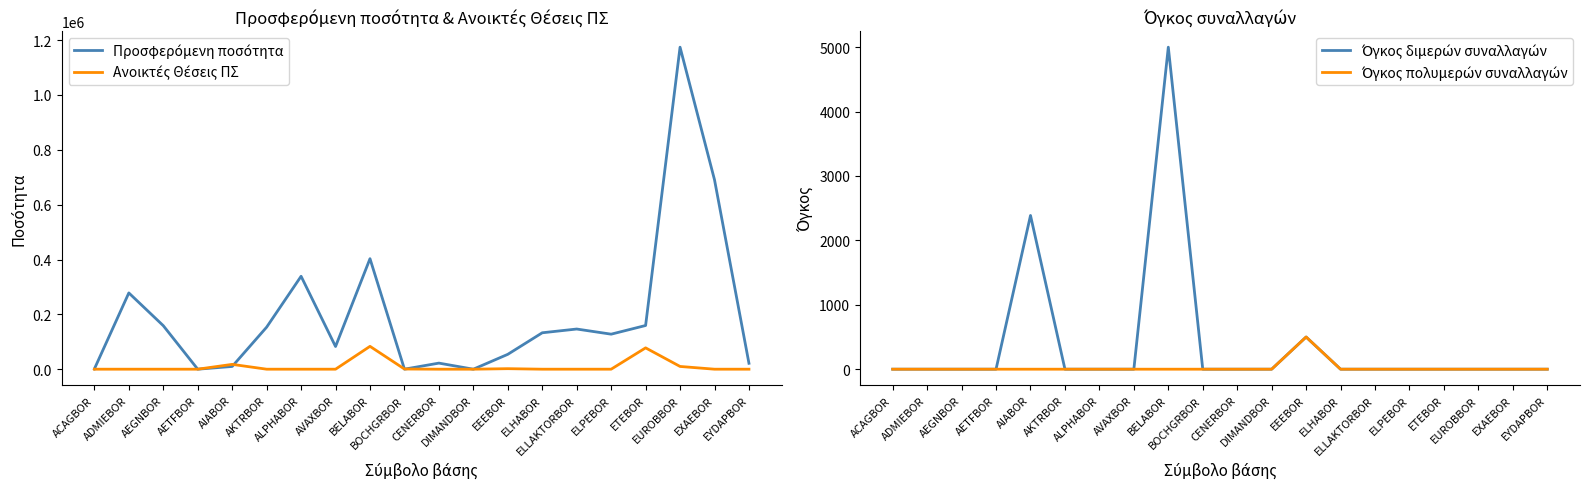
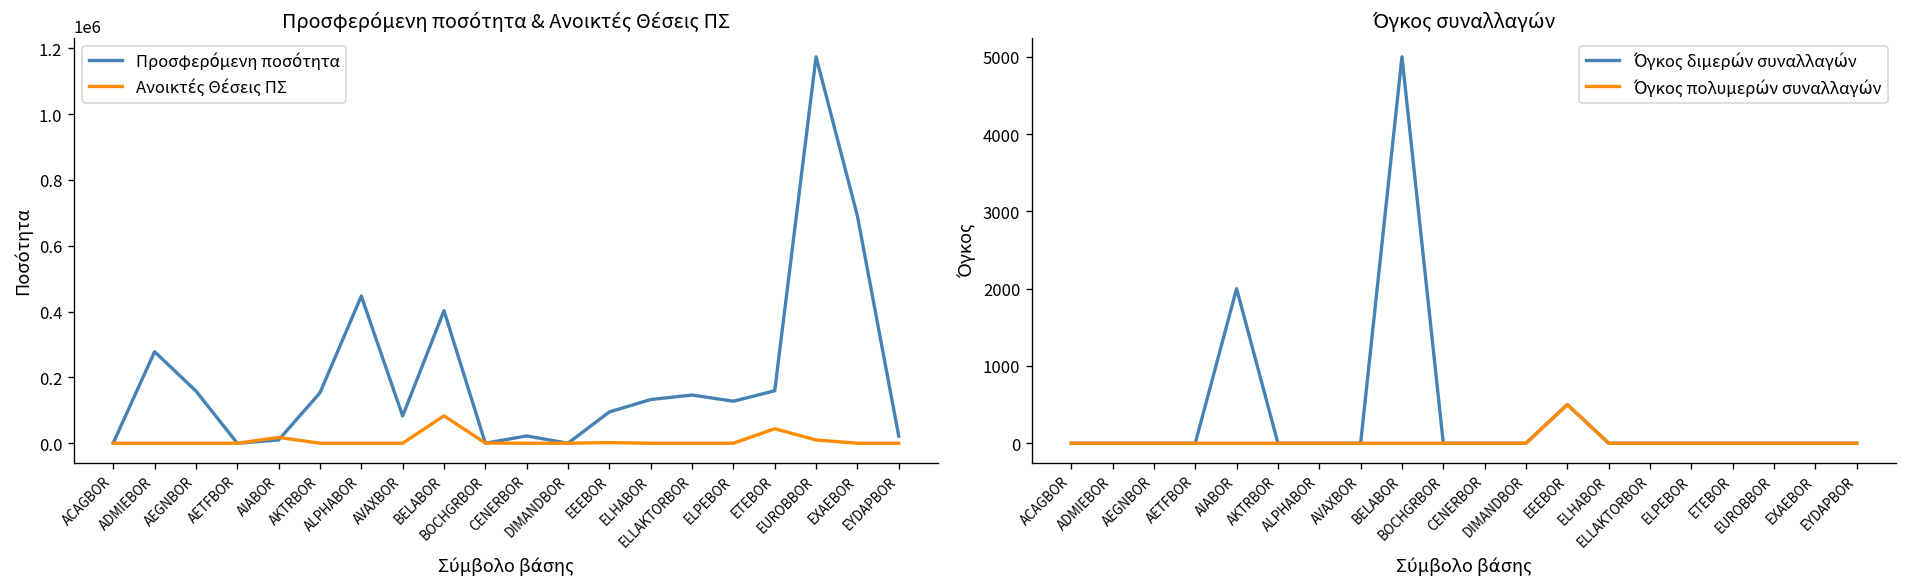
Προσφερόμενη ποσότητα & Ανοικτές Θέσεις ΠΣ, Προσφερόμενη ποσότητα, ALPHABOR: 340000 -> 450000
Προσφερόμενη ποσότητα & Ανοικτές Θέσεις ΠΣ, Προσφερόμενη ποσότητα, EEEBOR: 50000 -> 100000
Προσφερόμενη ποσότητα & Ανοικτές Θέσεις ΠΣ, Ανοικτές Θέσεις ΠΣ, ETEBOR: 80000 -> 40000
Όγκος συναλλαγών, Όγκος διμερών συναλλαγών, AIABOR: 2400 -> 2000
